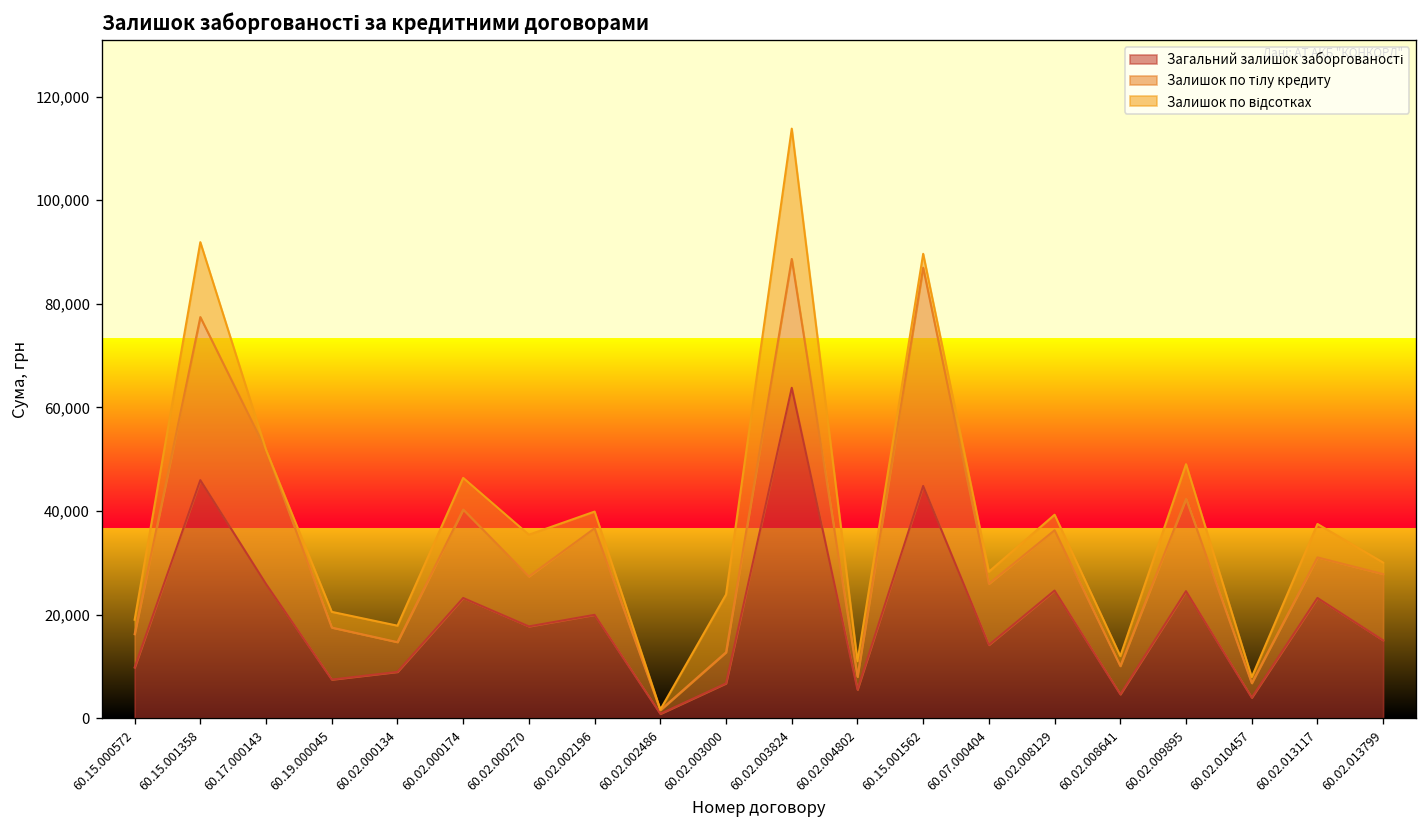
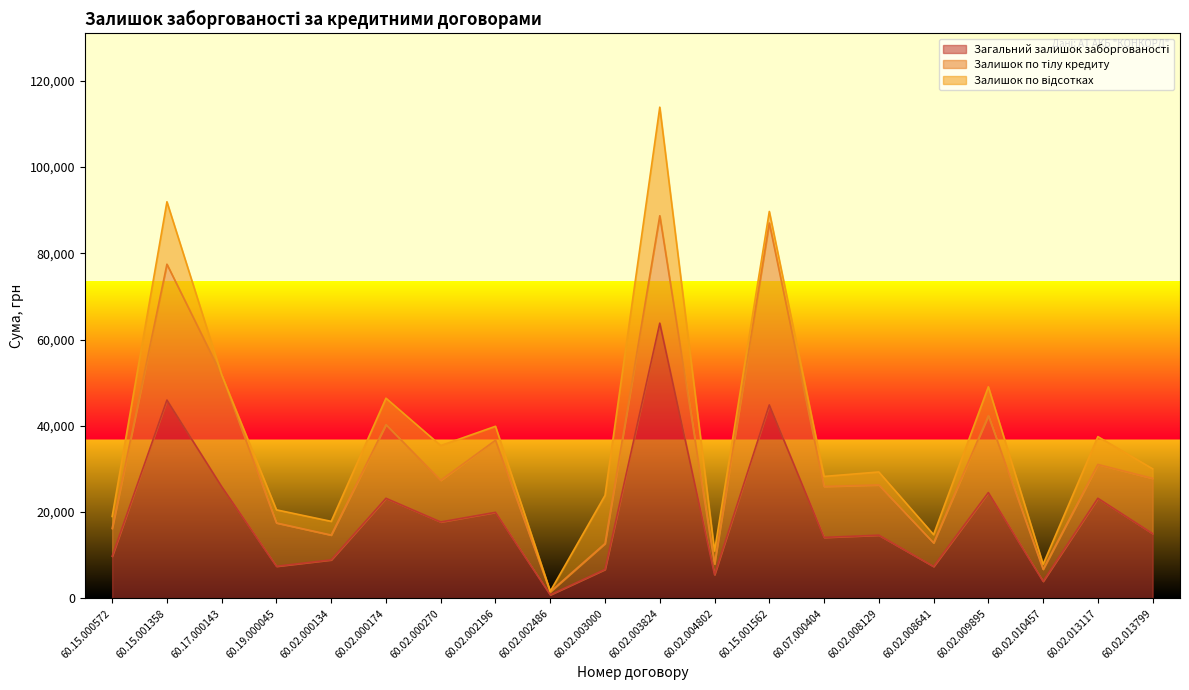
Загальний залишок заборгованості, 60.02.008129: 25,000 -> 15,000
Загальний залишок заборгованості, 60.02.008641: 5,000 -> 7,000
